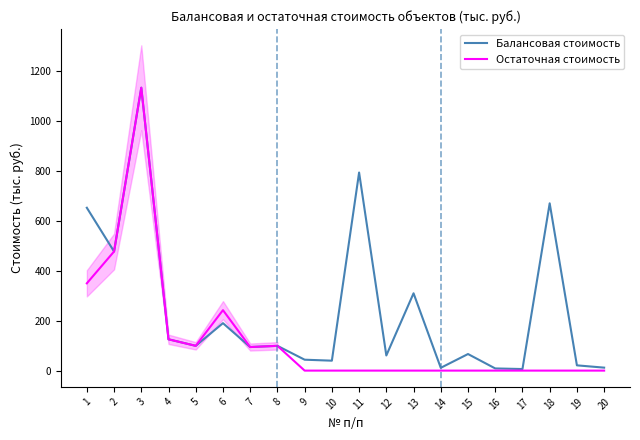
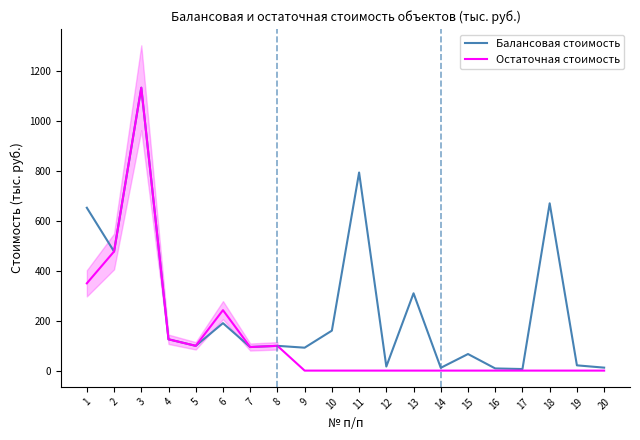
Балансовая стоимость, 9: 40 -> 90
Балансовая стоимость, 10: 40 -> 160
Балансовая стоимость, 12: 60 -> 20
